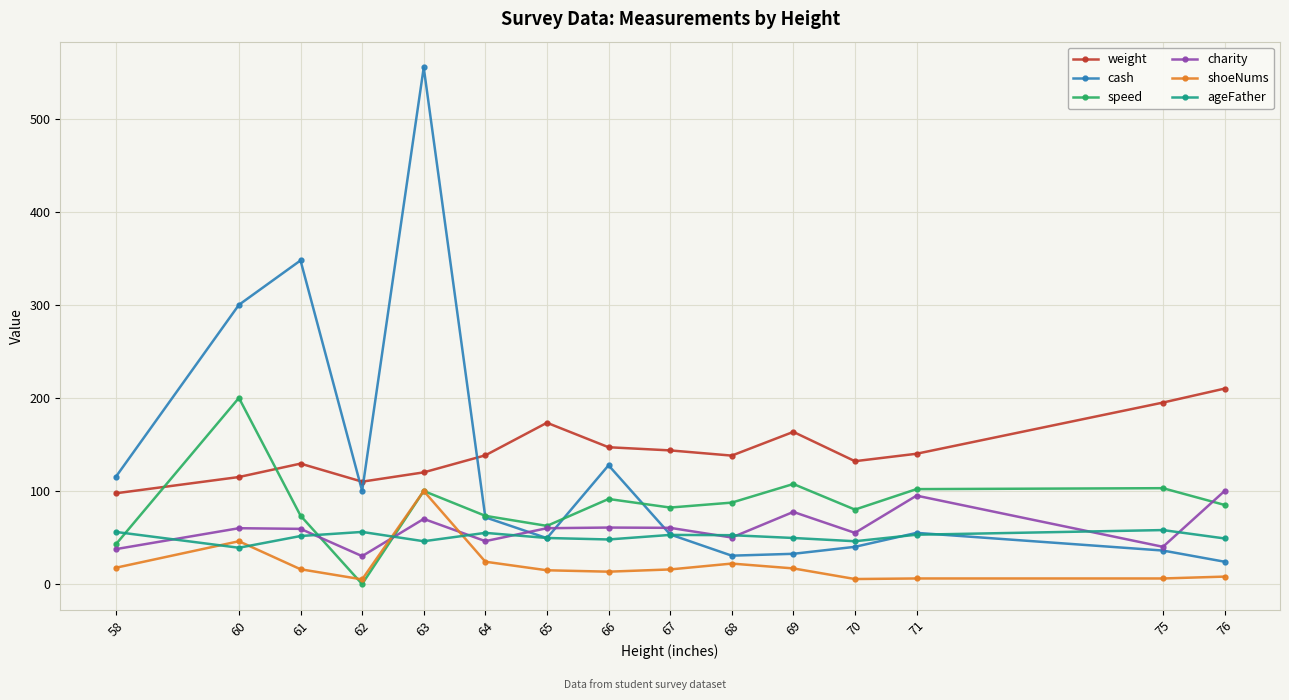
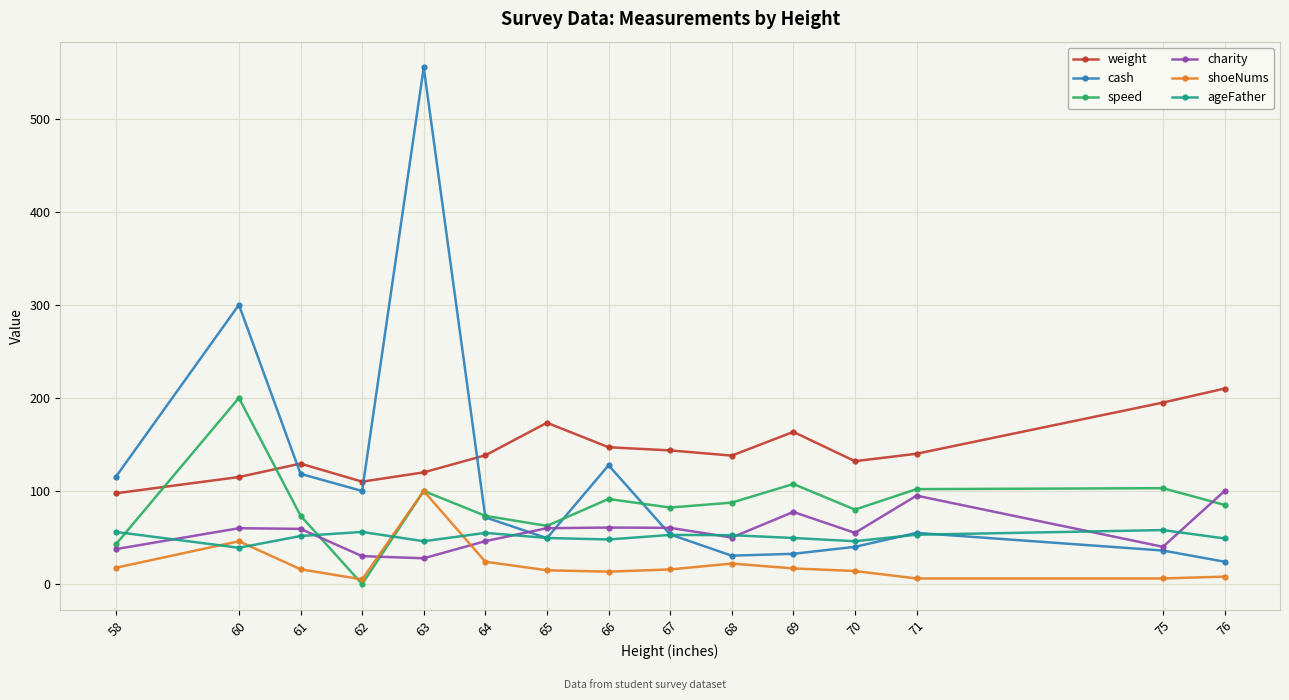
cash, 61: 350 -> 120
charity, 63: 70 -> 30
shoeNums, 70: 5 -> 14
